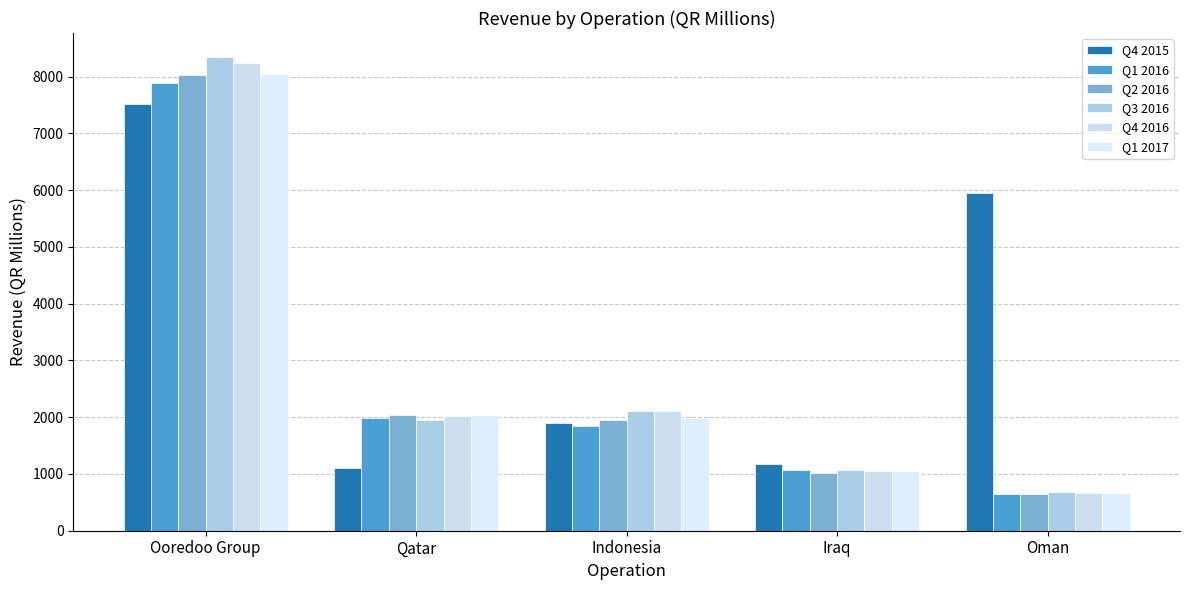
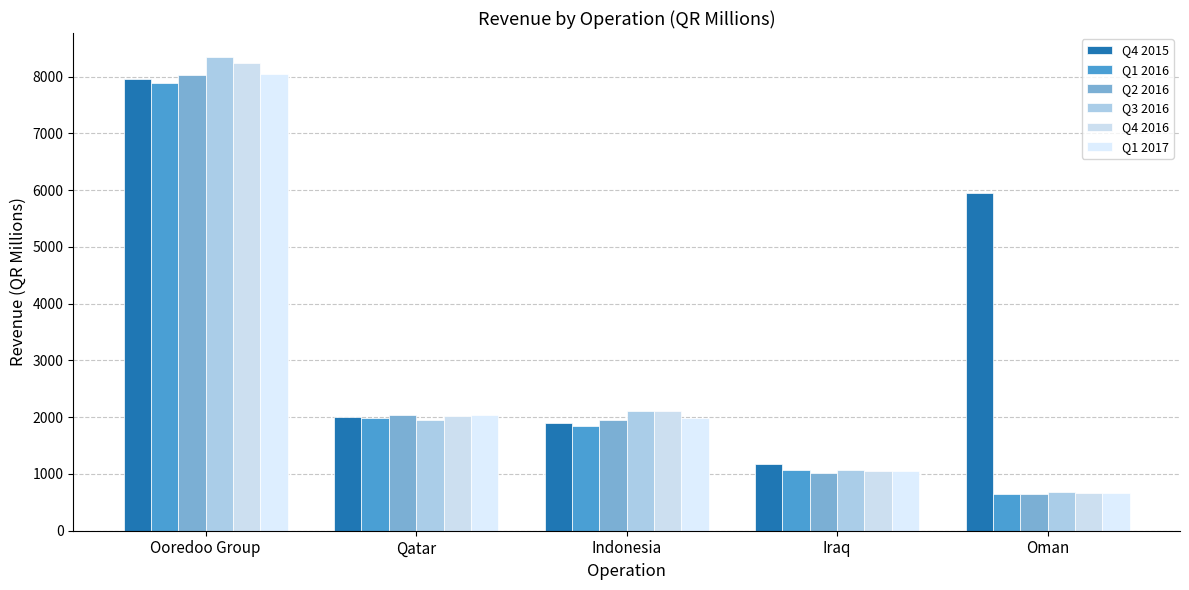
Q4 2015, Ooredoo Group: 7500 -> 8000
Q4 2015, Qatar: 1100 -> 2000
